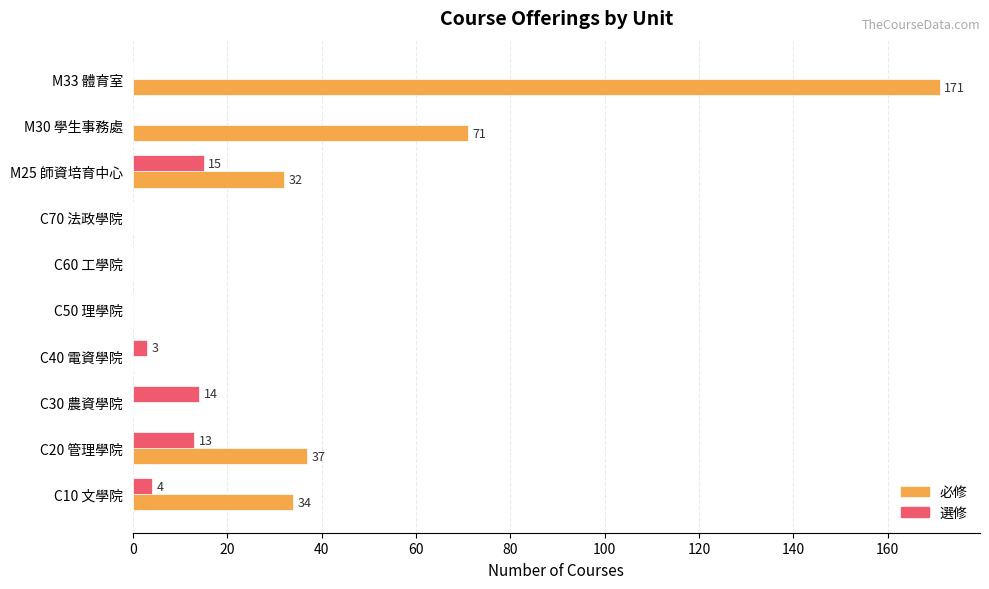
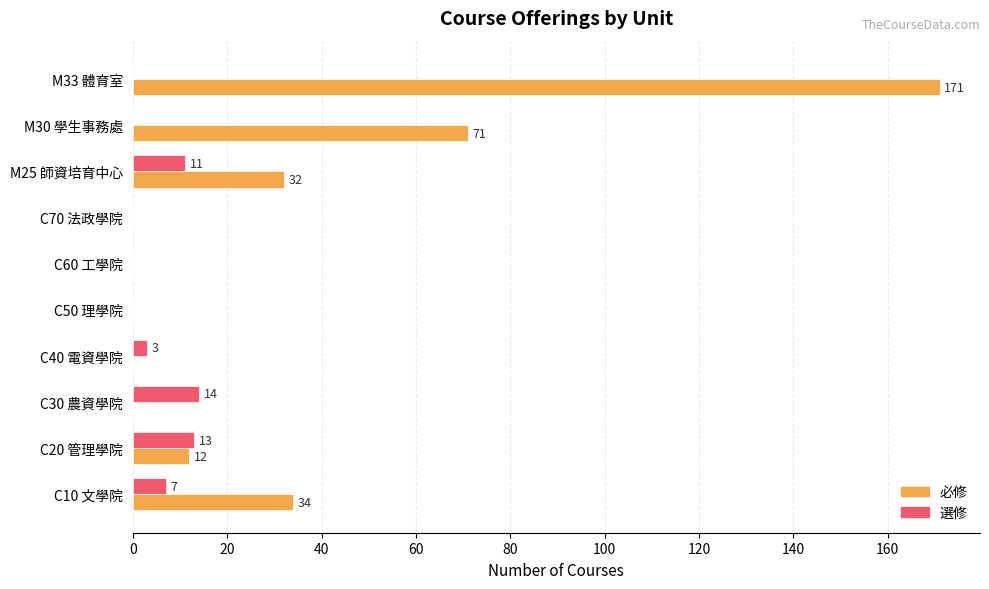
選修, M25 師資培育中心: 15 -> 11
必修, C20 管理學院: 37 -> 12
選修, C10 文學院: 4 -> 7
